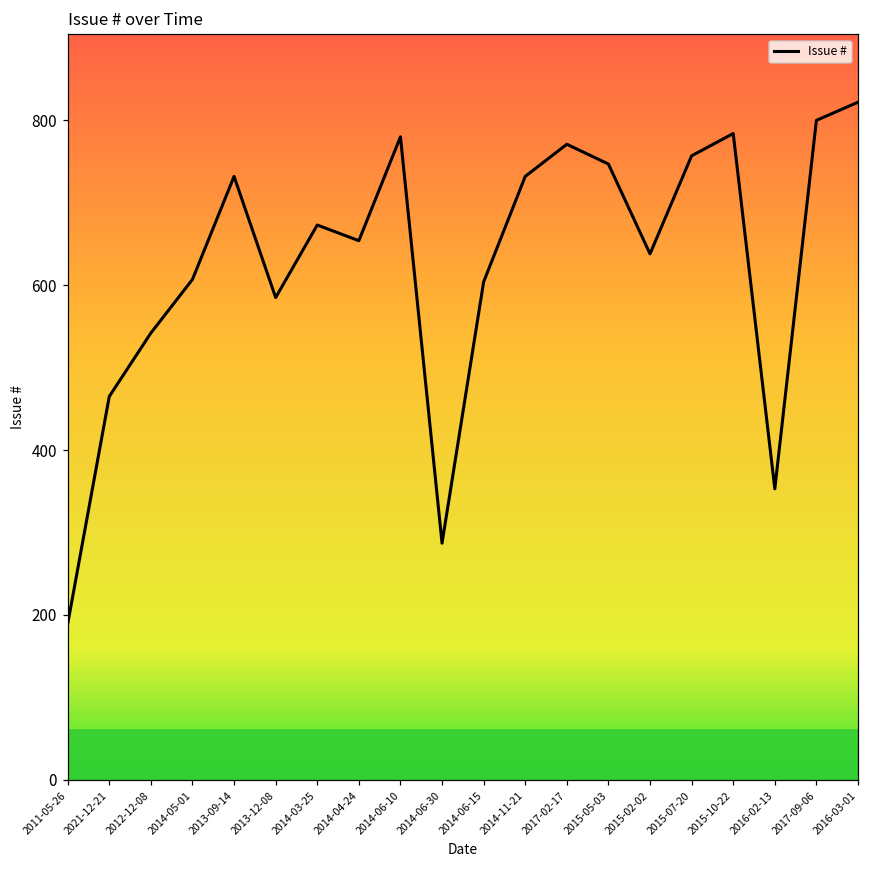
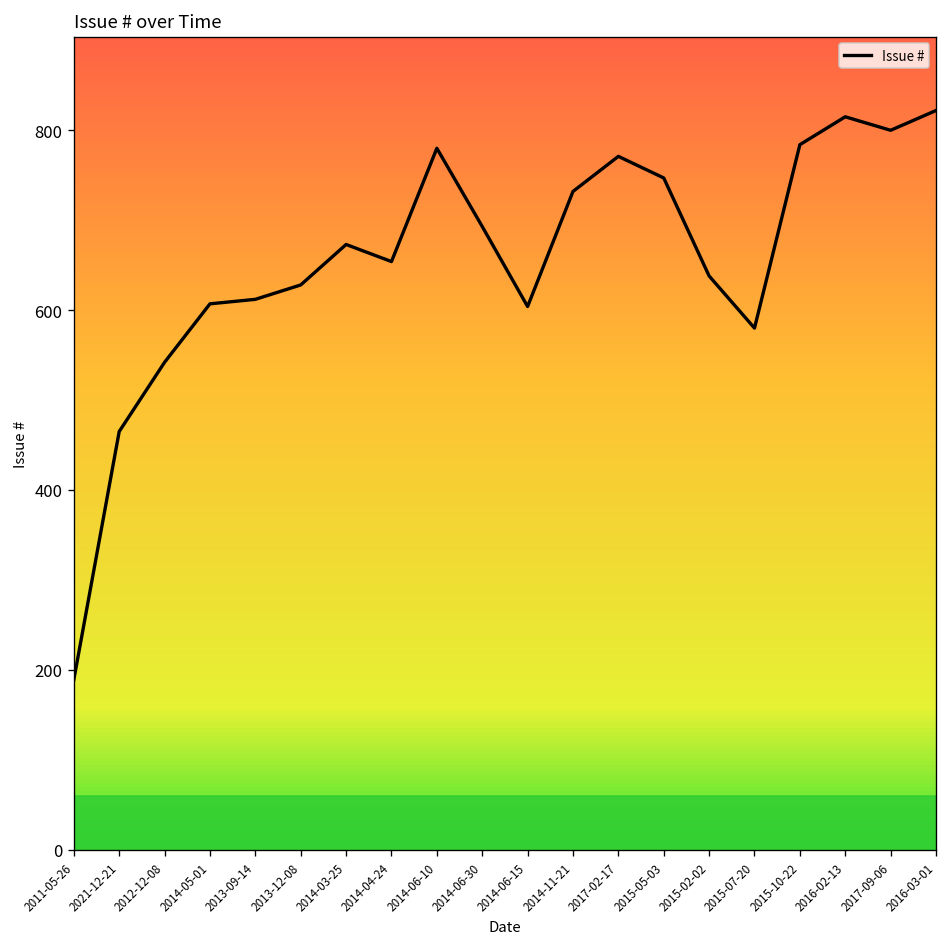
2013-09-14: 730 -> 610
2013-12-08: 590 -> 630
2014-06-30: 290 -> 690
2015-07-20: 760 -> 580
2016-02-13: 350 -> 820
